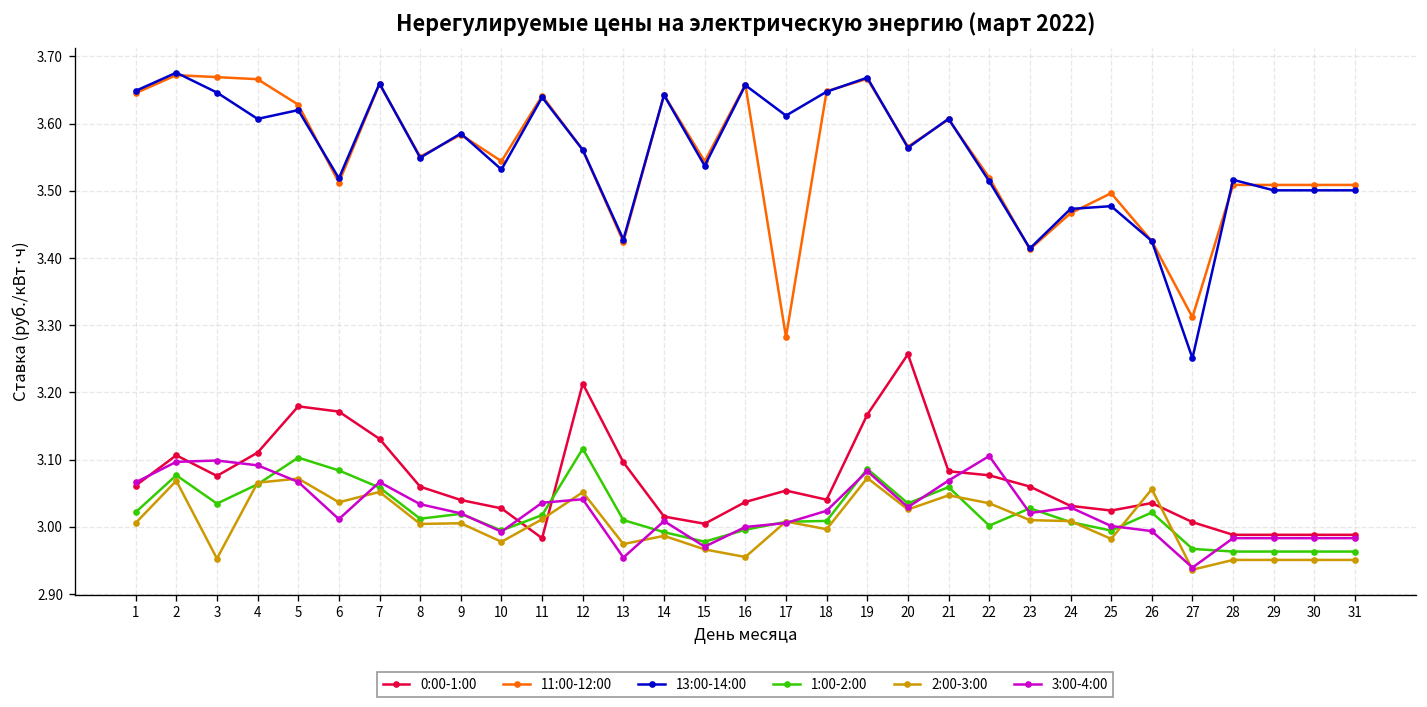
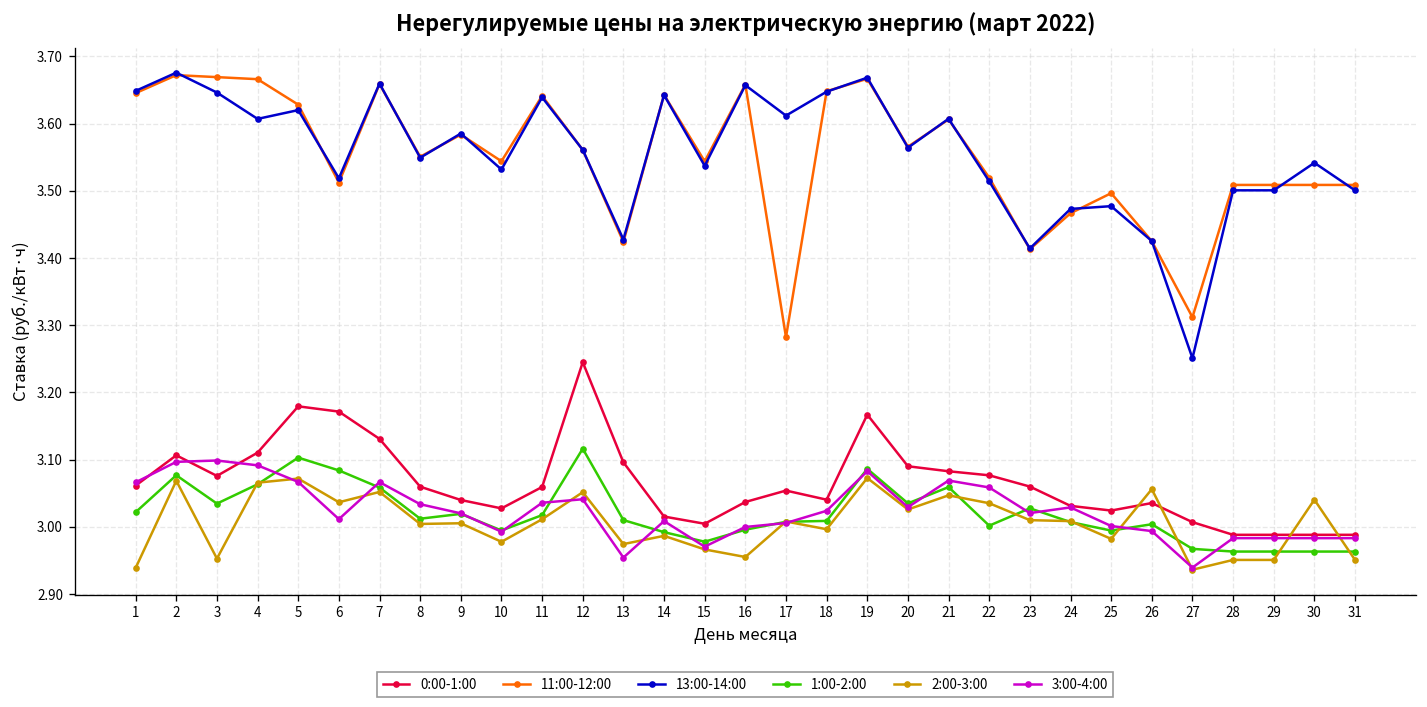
2:00-3:00, 1: 3.01 -> 2.94
0:00-1:00, 11: 2.98 -> 3.06
0:00-1:00, 12: 3.21 -> 3.25
0:00-1:00, 20: 3.26 -> 3.09
3:00-4:00, 22: 3.11 -> 3.06
1:00-2:00, 26: 3.02 -> 3.00
13:00-14:00, 28: 3.52 -> 3.50
13:00-14:00, 30: 3.50 -> 3.54
2:00-3:00, 30: 2.95 -> 3.04
